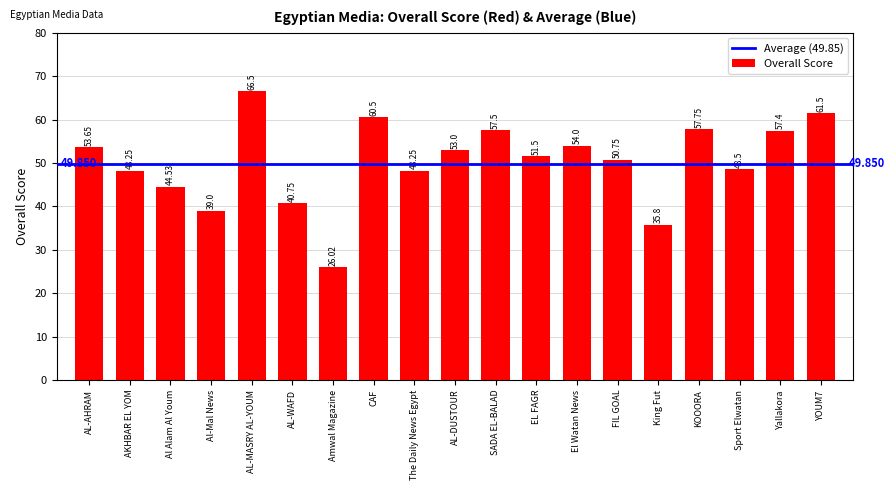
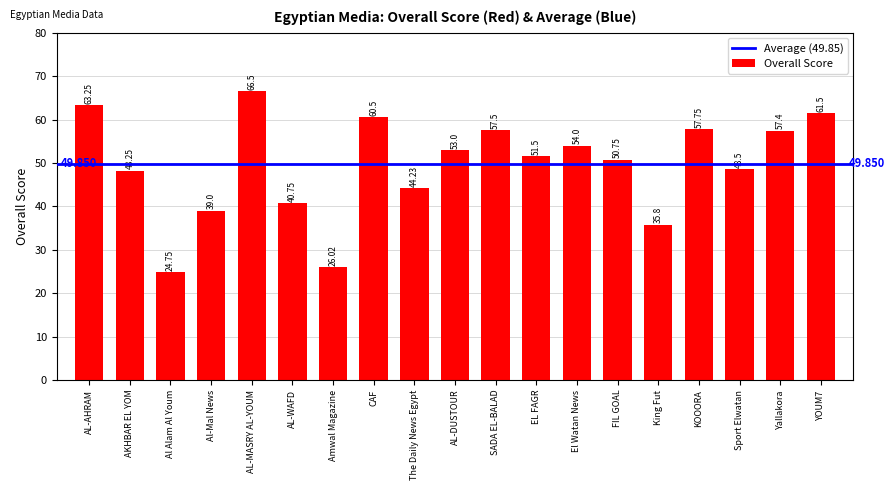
AL-AHRAM: 53.65 -> 63.25
Al Alam Al Youm: 44.53 -> 24.75
The Daily News Egypt: 48.25 -> 44.23
